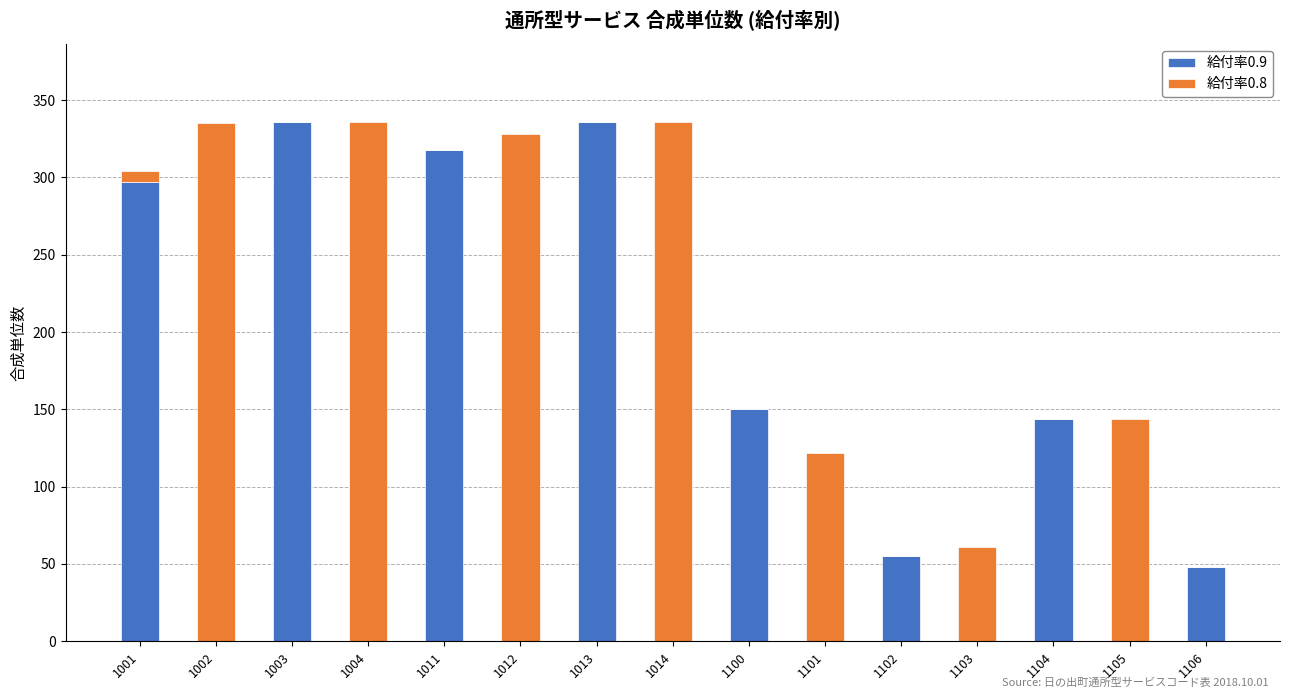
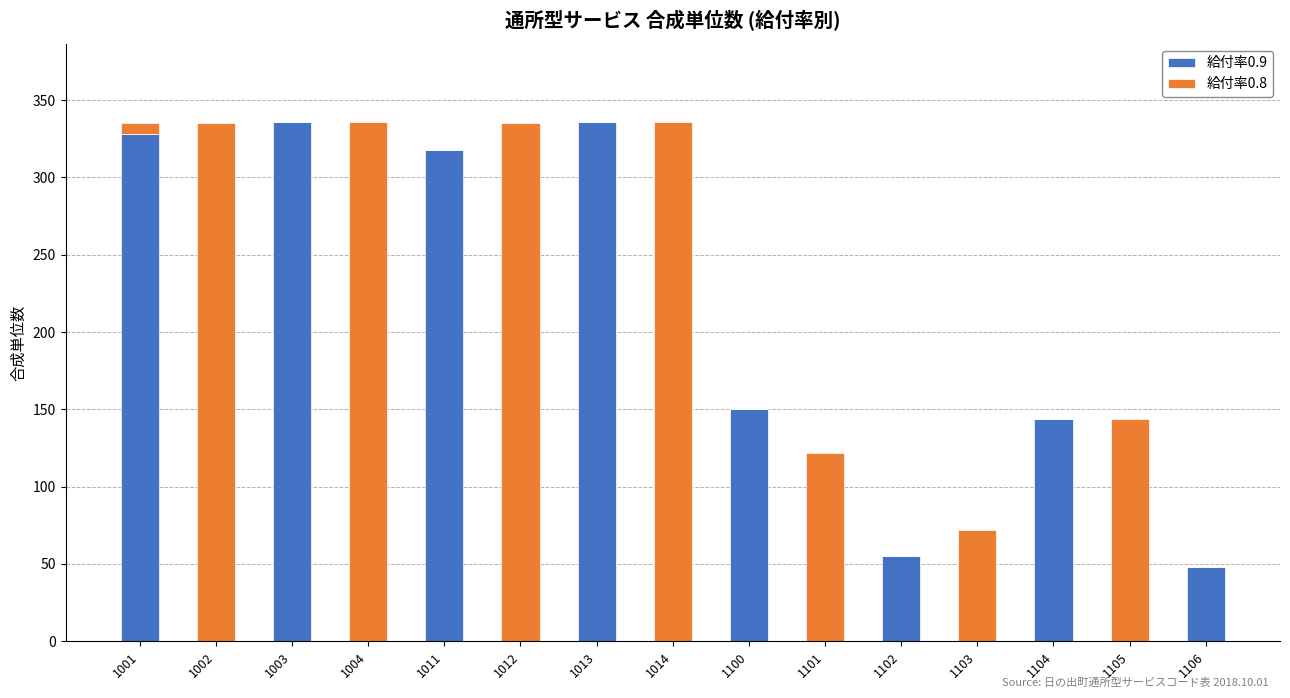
給付率0.9, 1001: 297 -> 328
給付率0.8, 1012: 328 -> 335
給付率0.8, 1103: 61 -> 72
